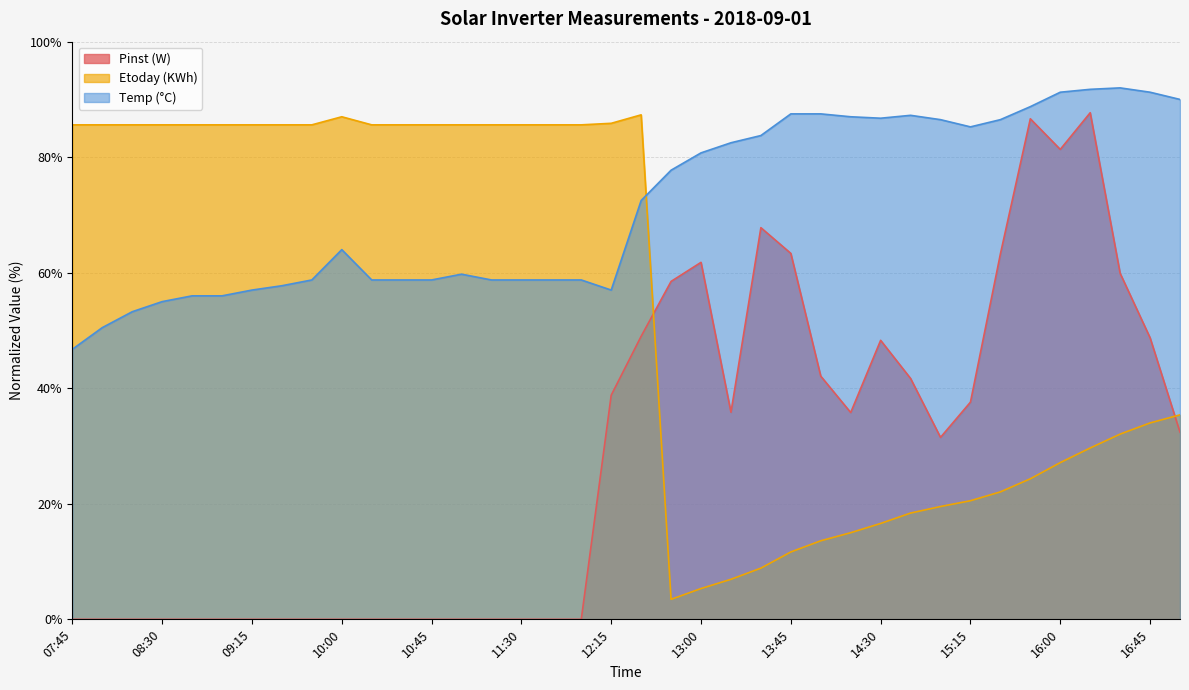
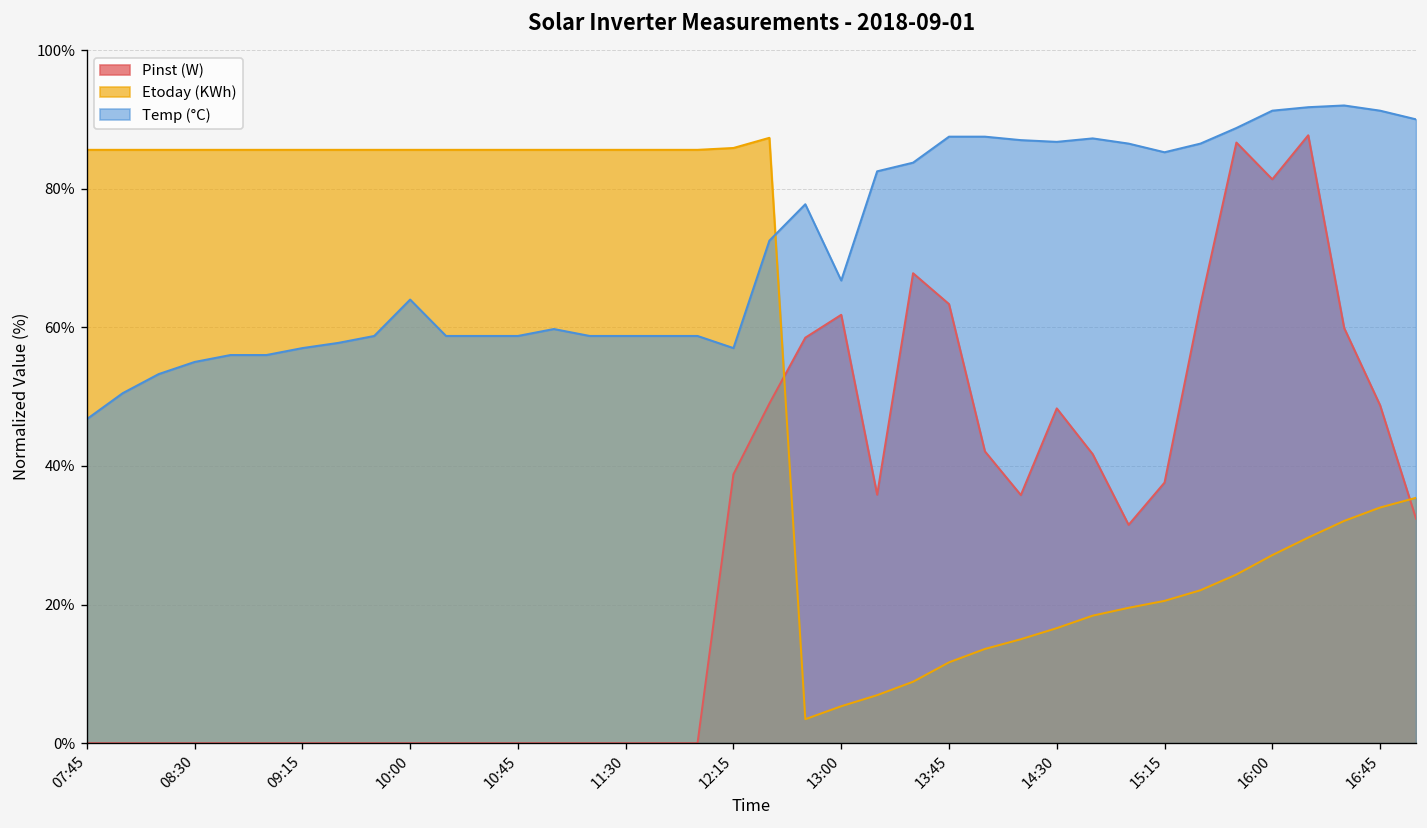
Etoday (KWh), 10:00: 87% -> 86%
Temp (°C), 13:00: 81% -> 67%
